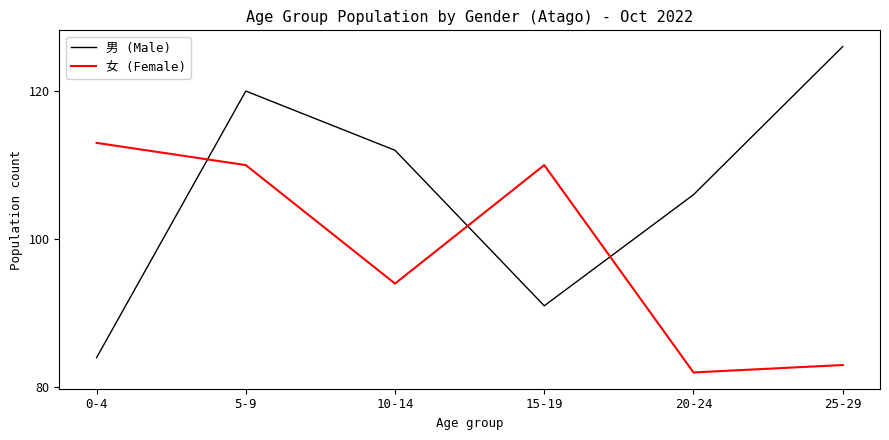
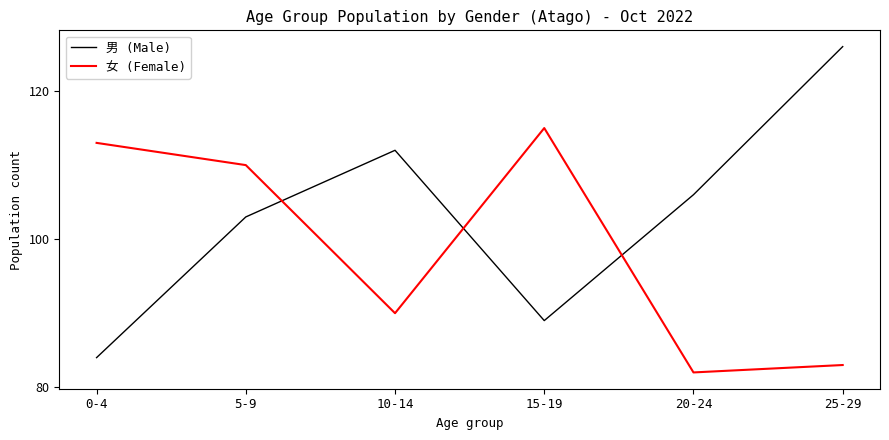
男 (Male), 5-9: 120 -> 103
女 (Female), 10-14: 94 -> 90
男 (Male), 15-19: 91 -> 89
女 (Female), 15-19: 110 -> 115
